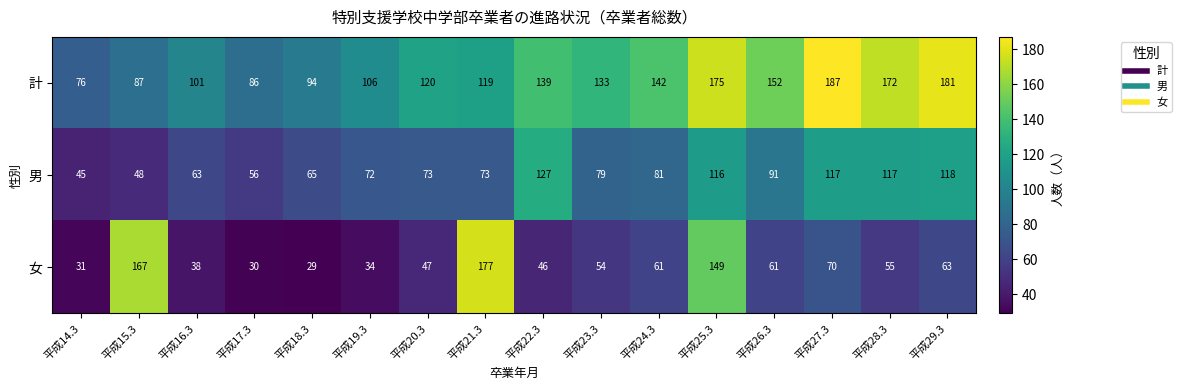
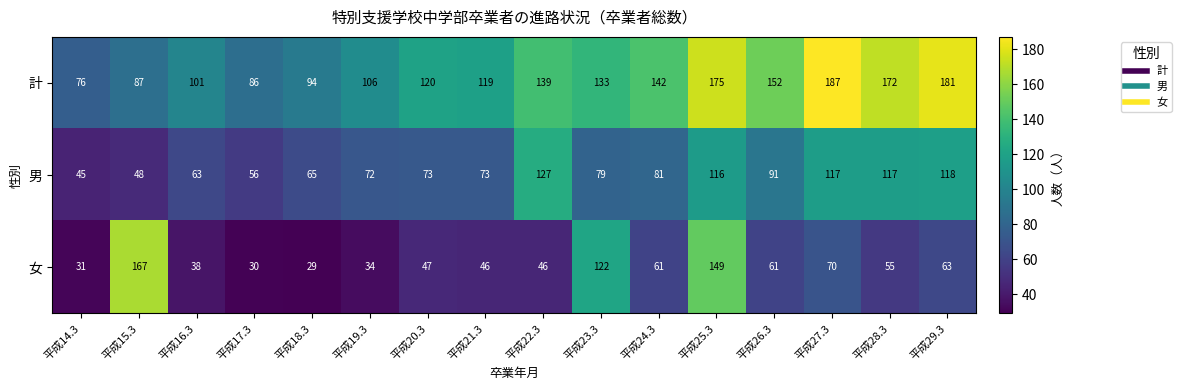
女, 平成21.3: 177 -> 46
女, 平成23.3: 54 -> 122
